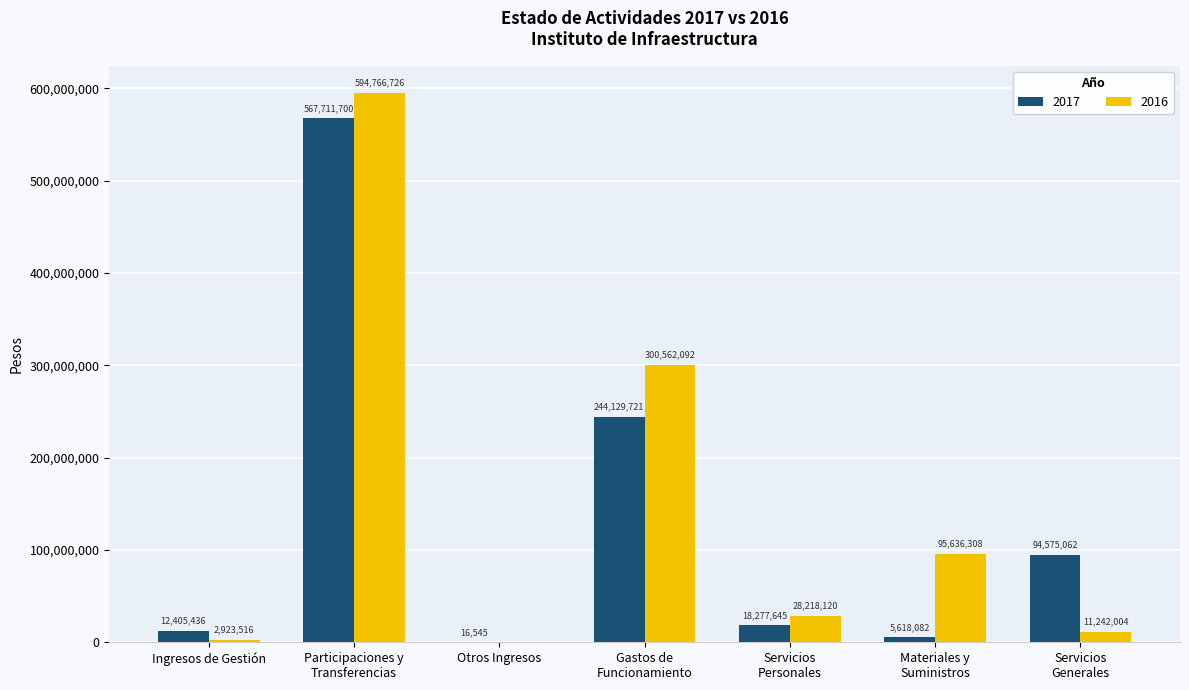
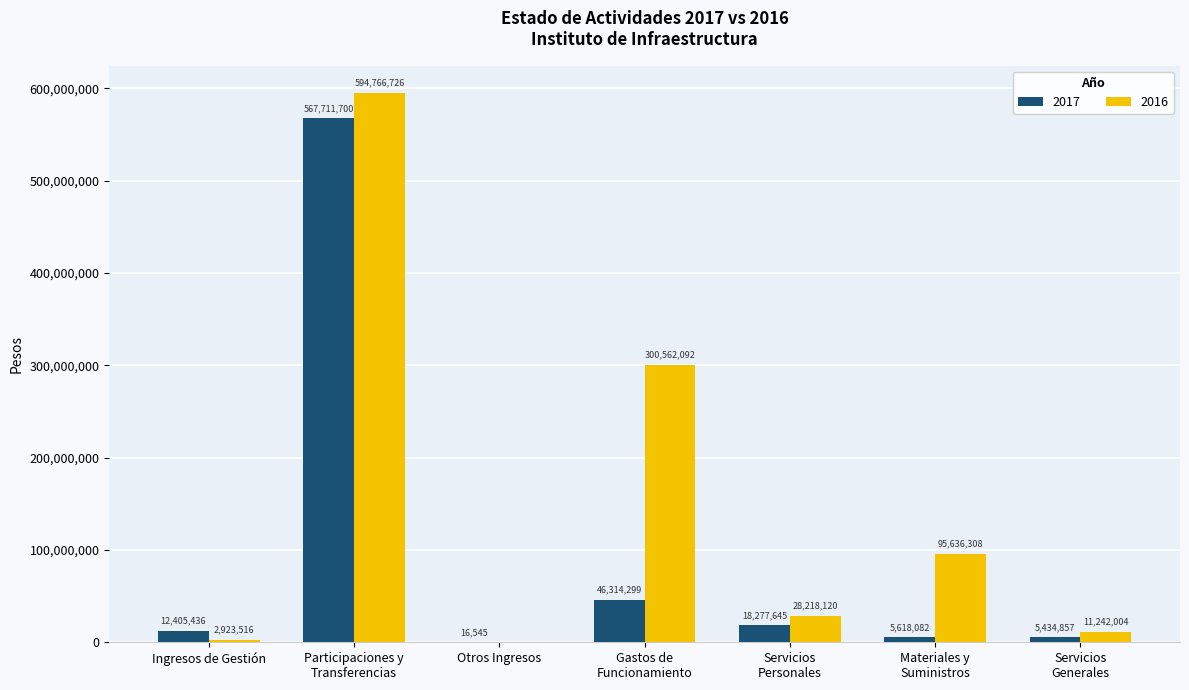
2017, Gastos de Funcionamiento: 244,129,721 -> 46,314,299
2017, Servicios Generales: 94,575,062 -> 5,434,857
